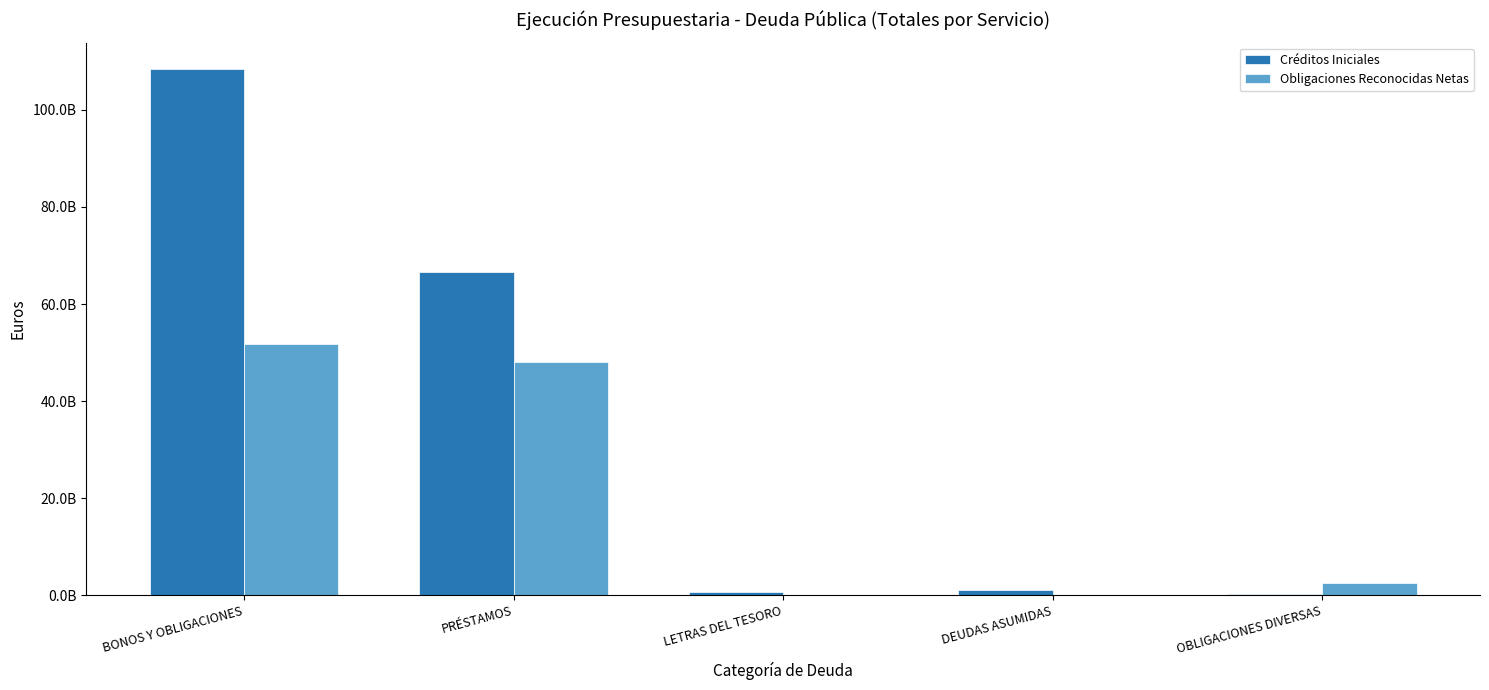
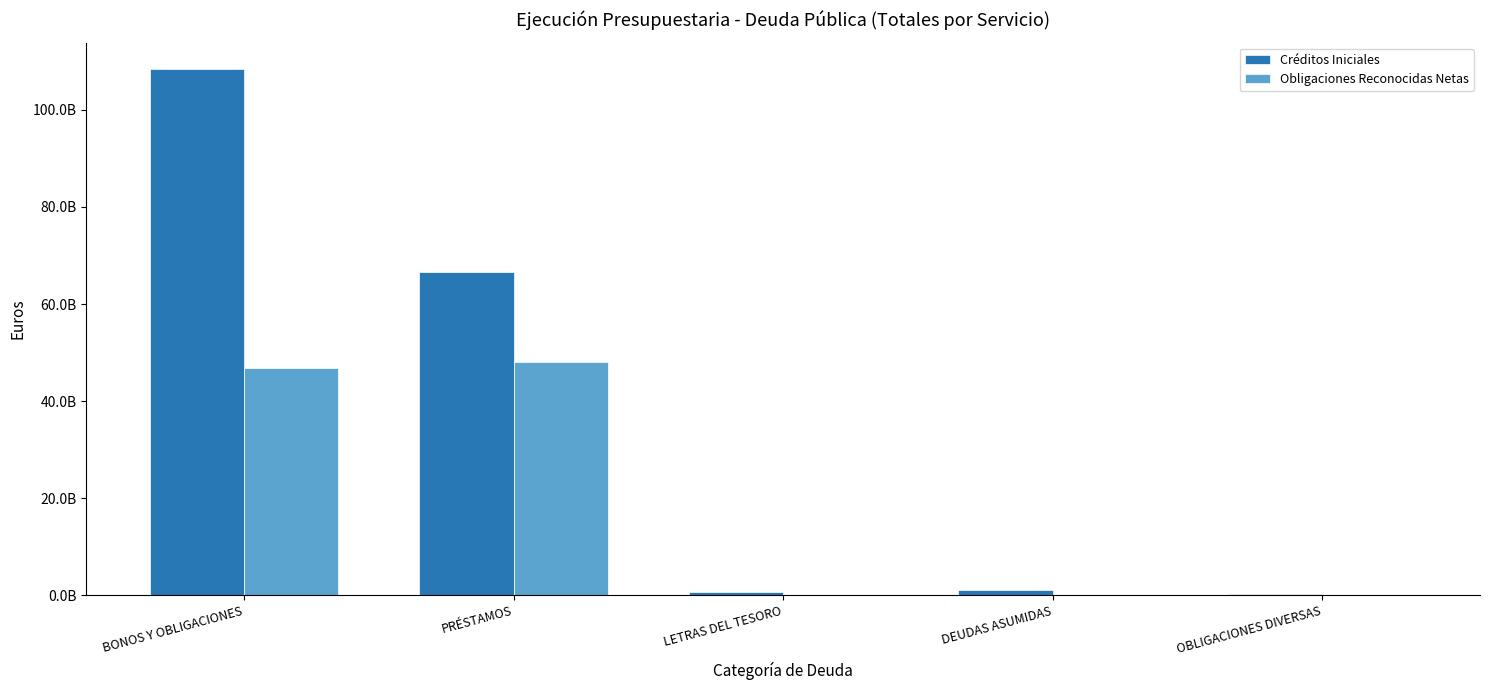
Obligaciones Reconocidas Netas, BONOS Y OBLIGACIONES: 52000000000 -> 47000000000
Obligaciones Reconocidas Netas, OBLIGACIONES DIVERSAS: 3000000000 -> 0
